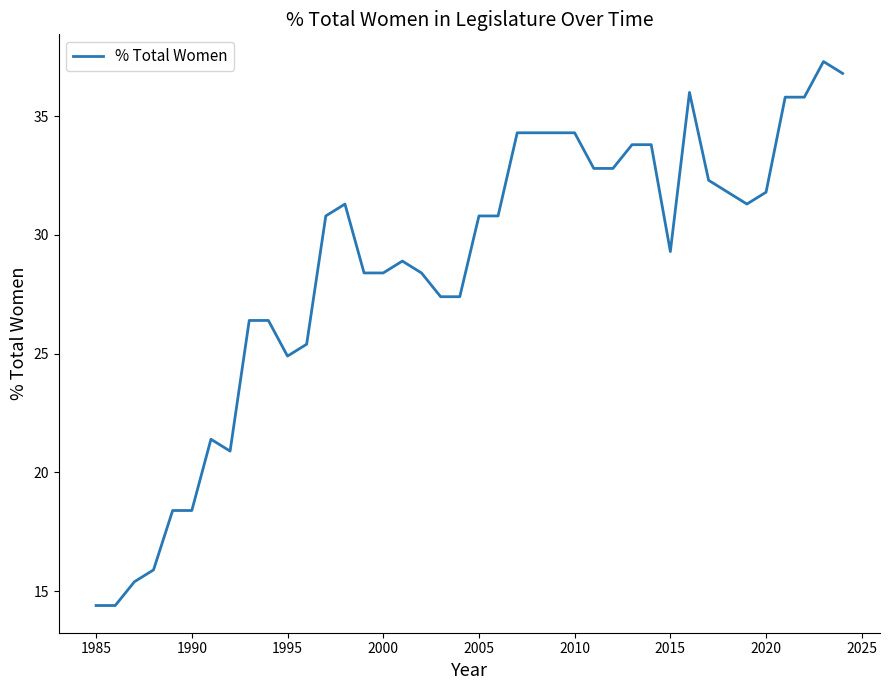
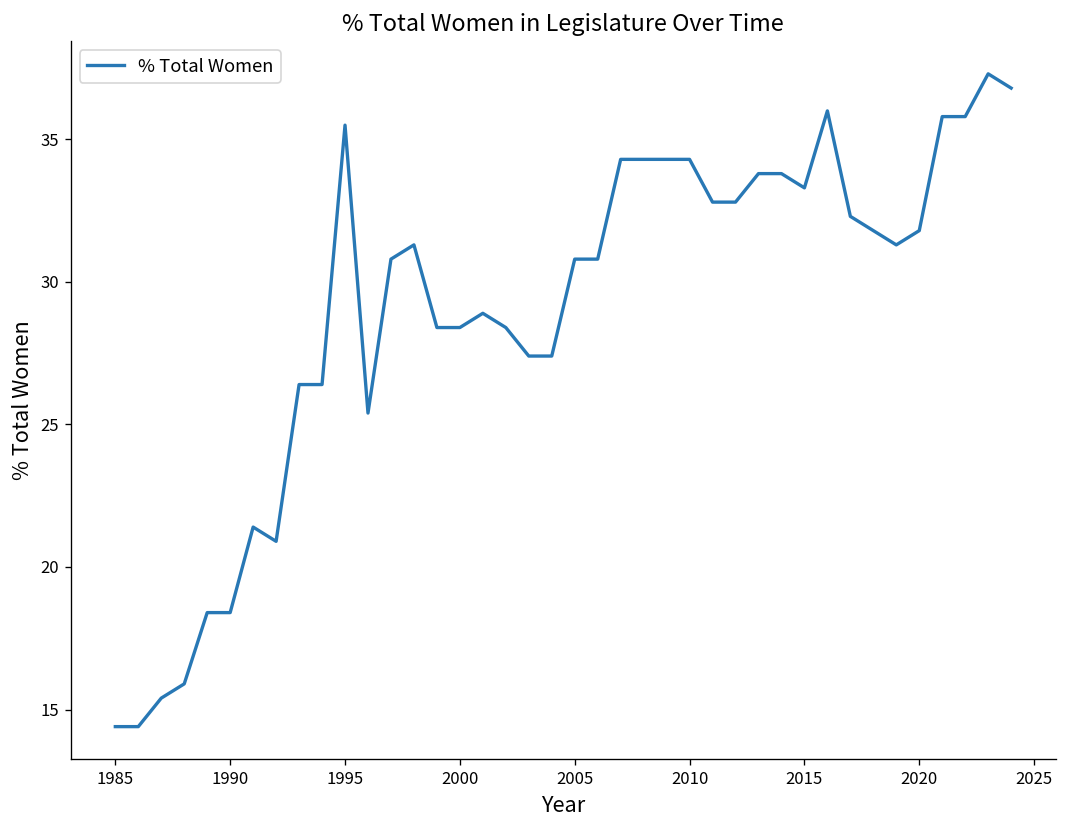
1995: 24.9 -> 35.5
2015: 29.3 -> 33.3
